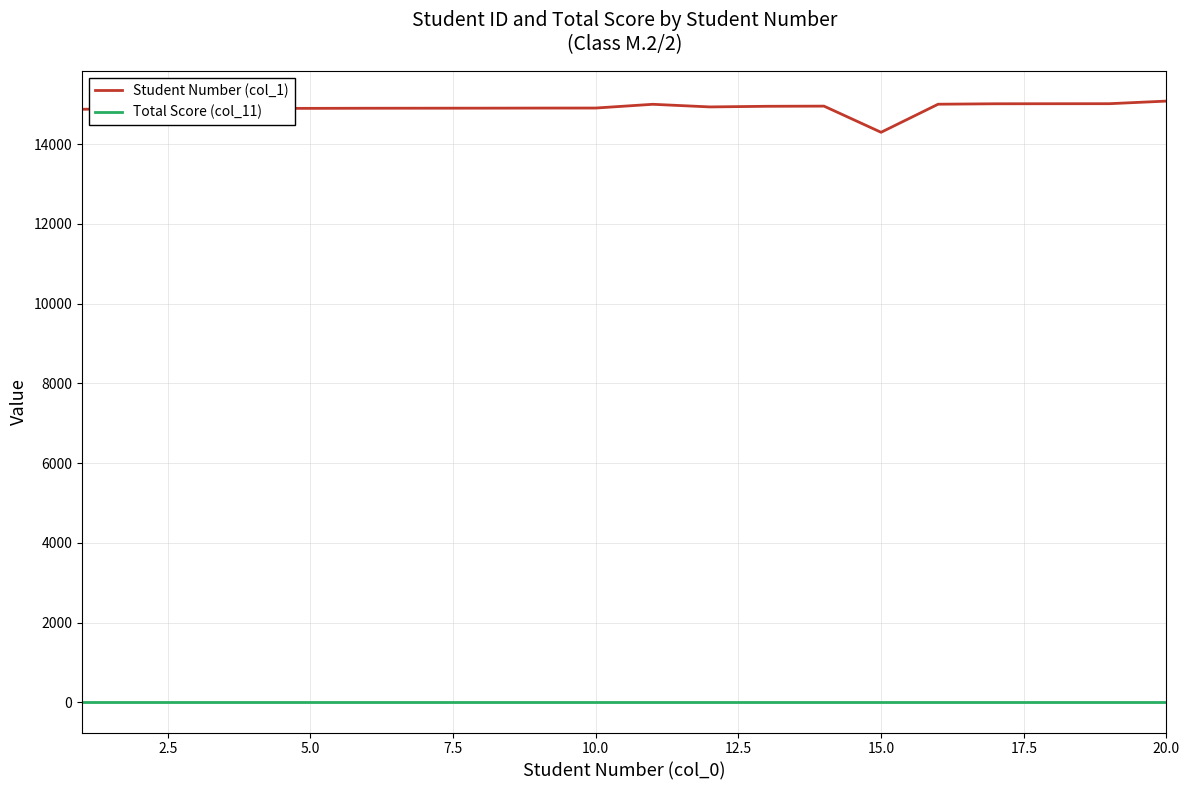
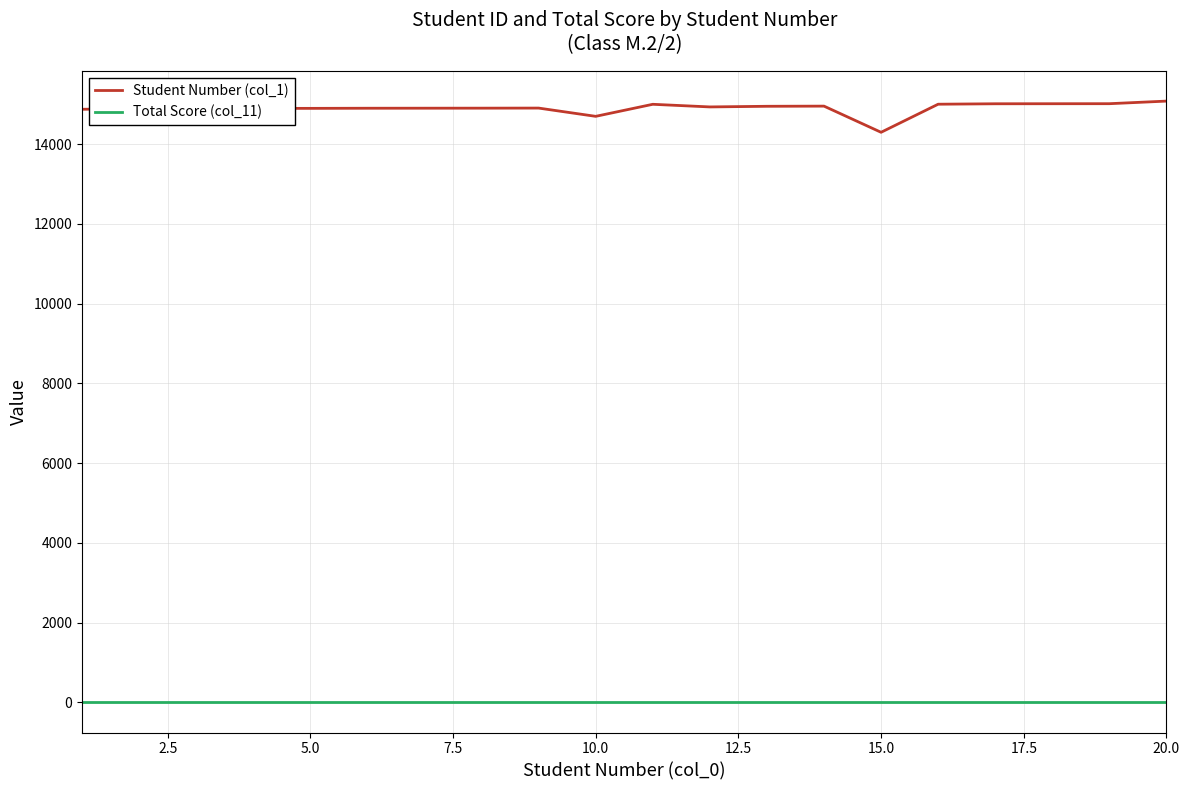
Student Number (col_1), 10.0: 14900 -> 14700
